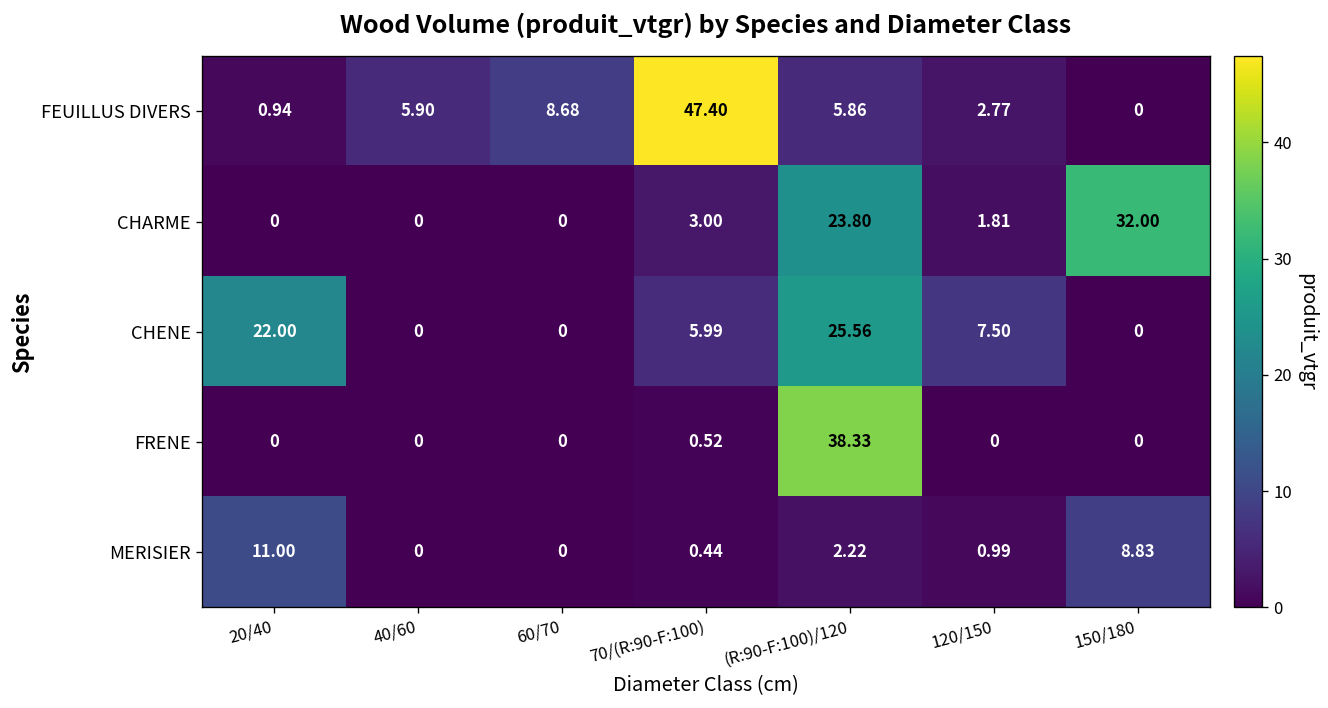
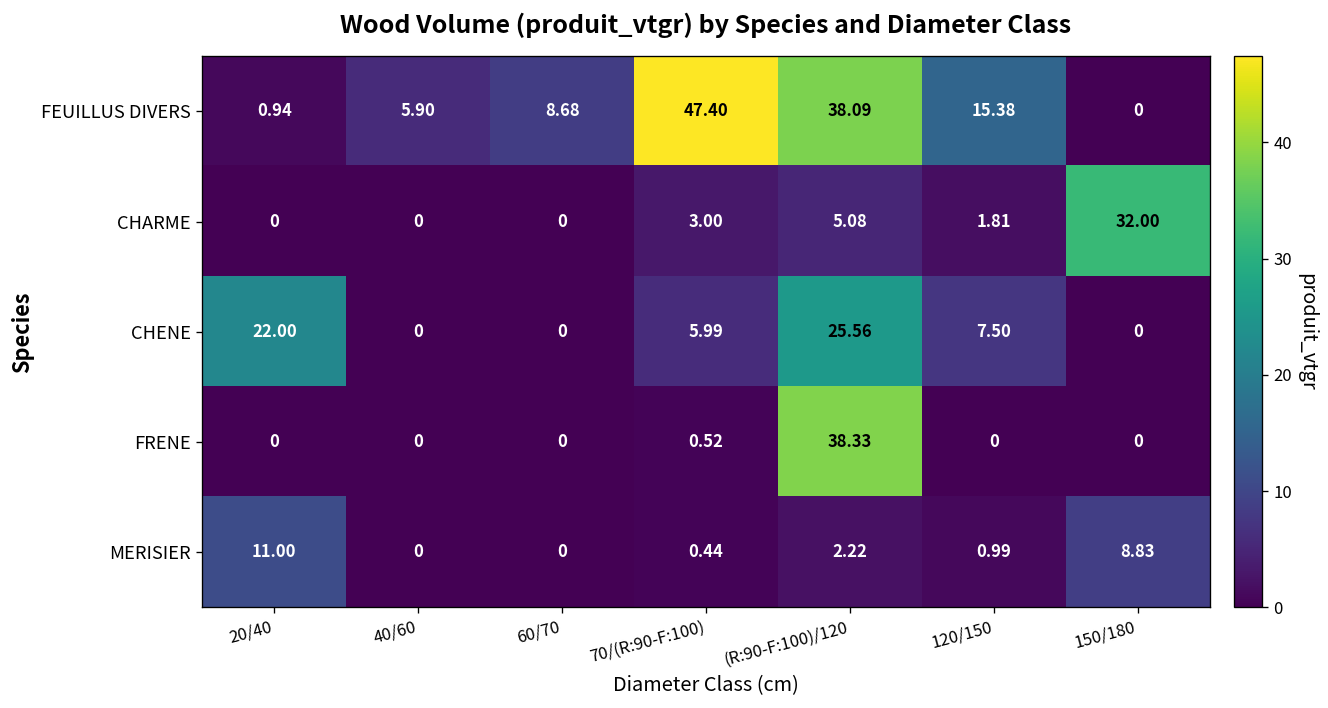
FEUILLUS DIVERS, (R:90-F:100)/120: 5.86 -> 38.09
FEUILLUS DIVERS, 120/150: 2.77 -> 15.38
CHARME, (R:90-F:100)/120: 23.80 -> 5.08
